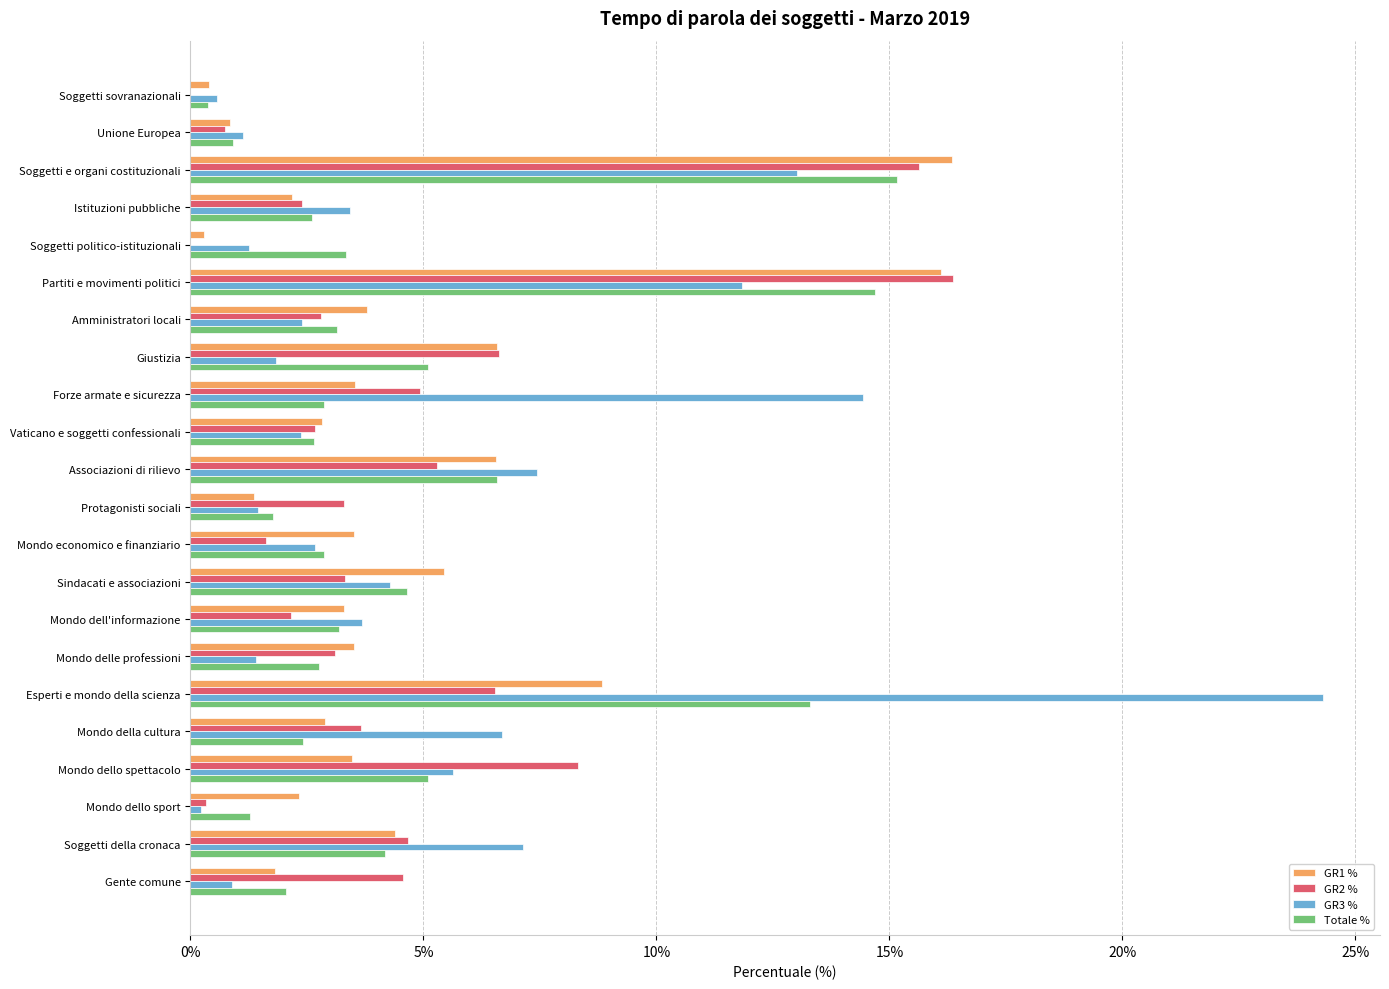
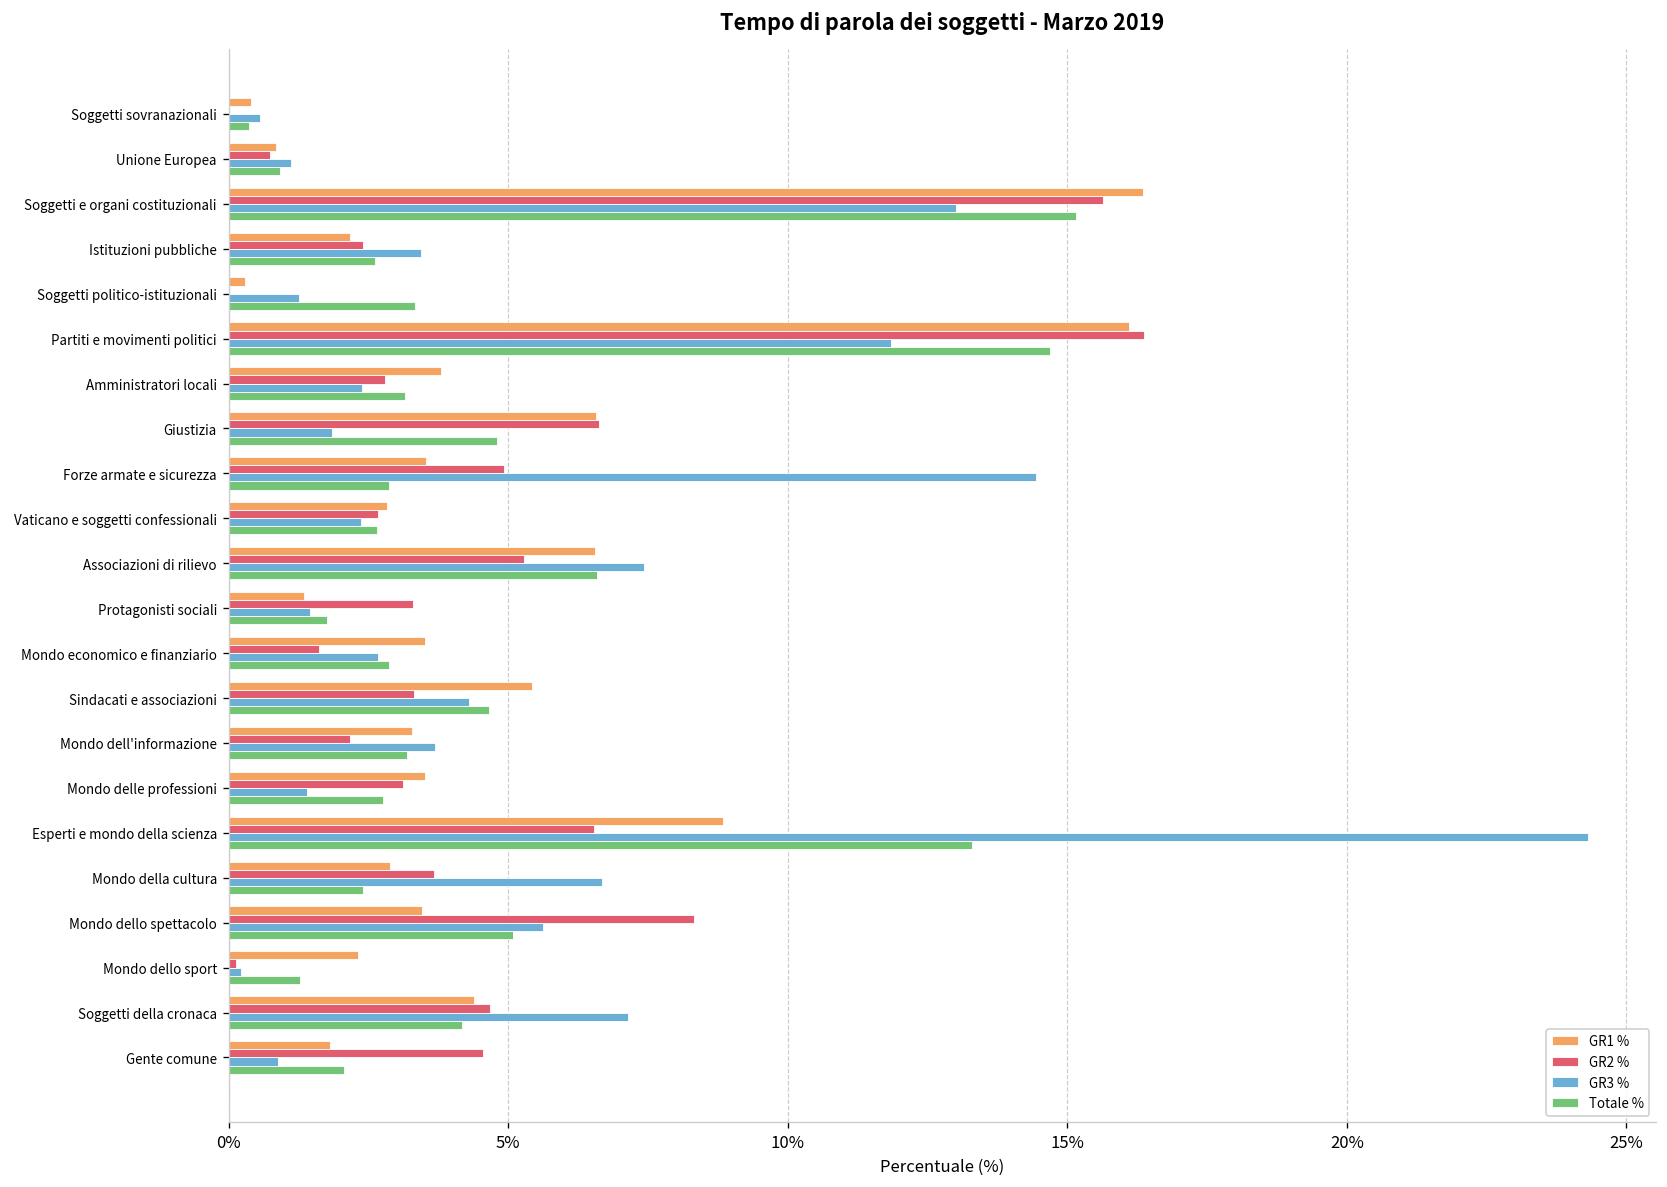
Totale %, Giustizia: 5.1% -> 4.8%
GR2 %, Mondo dello sport: 0.3% -> 0.1%
